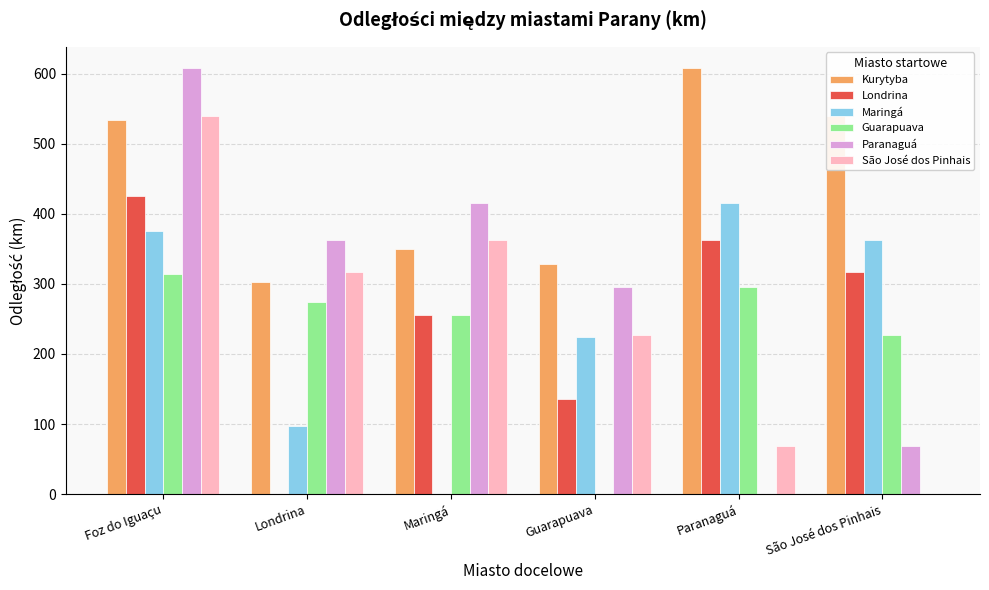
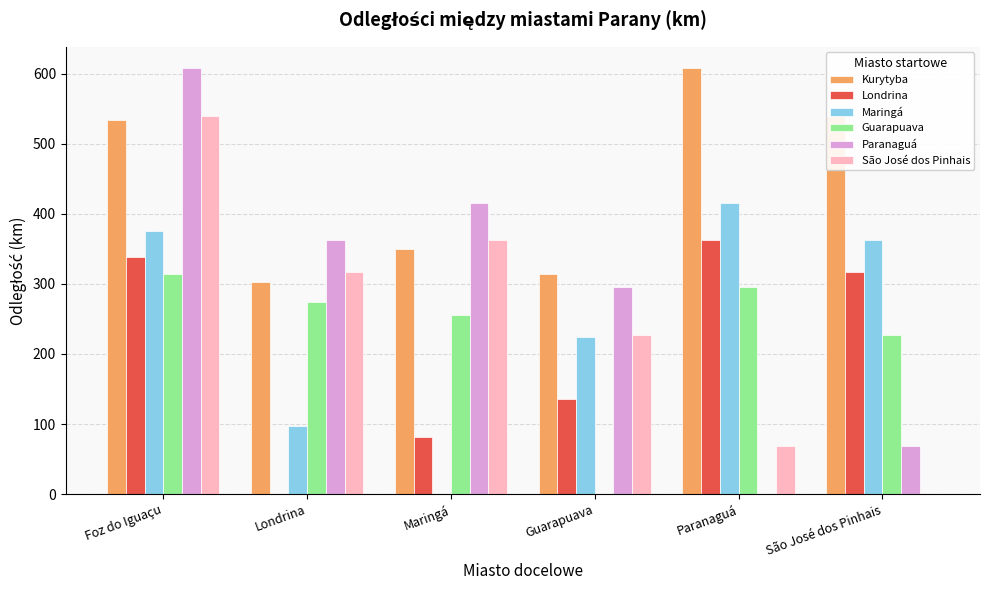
Londrina, Foz do Iguaçu: 430 -> 340
Londrina, Maringá: 260 -> 80
Kurytyba, Guarapuava: 330 -> 310
